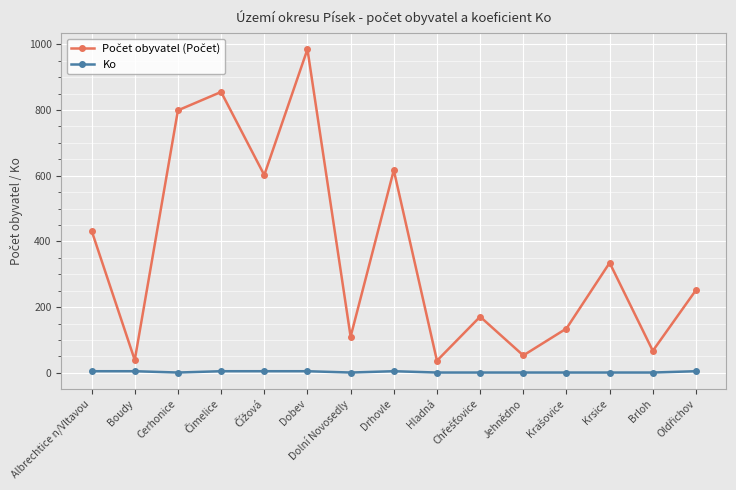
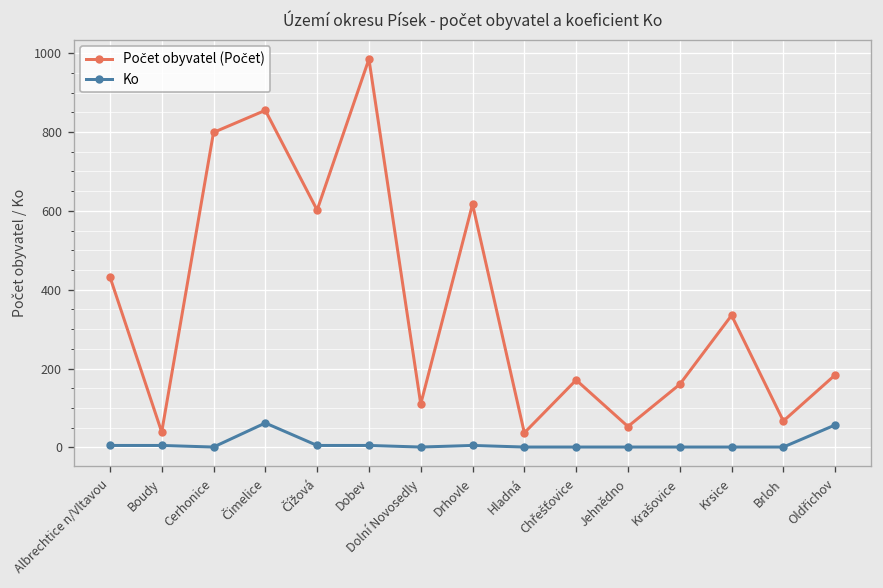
Ko, Čimelice: 10 -> 60
Počet obyvatel (Počet), Krašovice: 140 -> 160
Počet obyvatel (Počet), Oldřichov: 250 -> 180
Ko, Oldřichov: 10 -> 60
